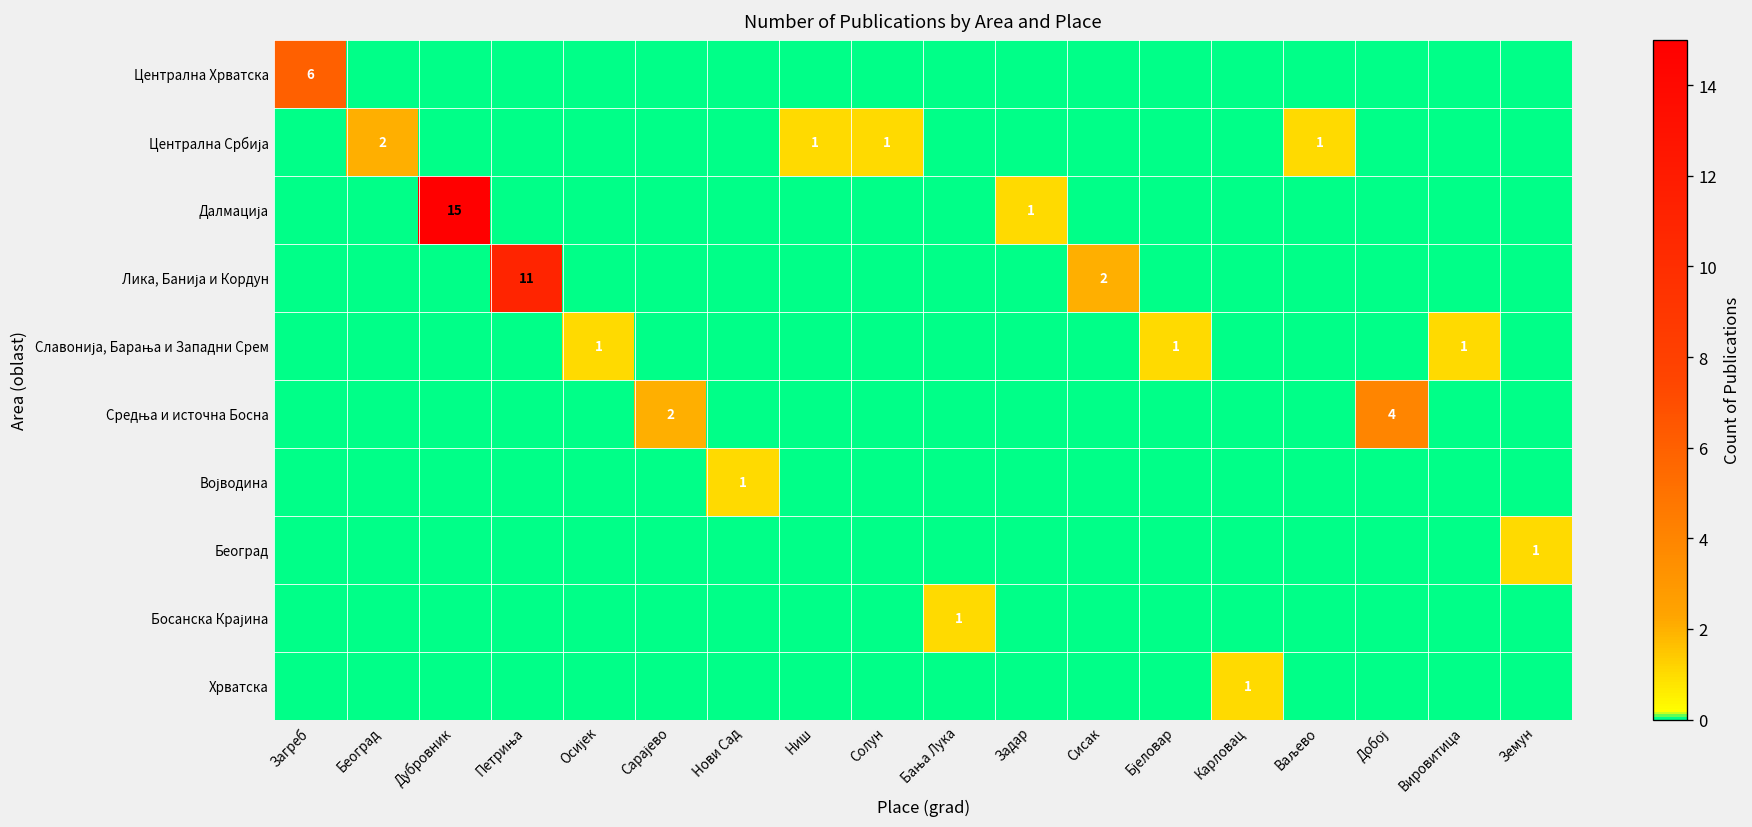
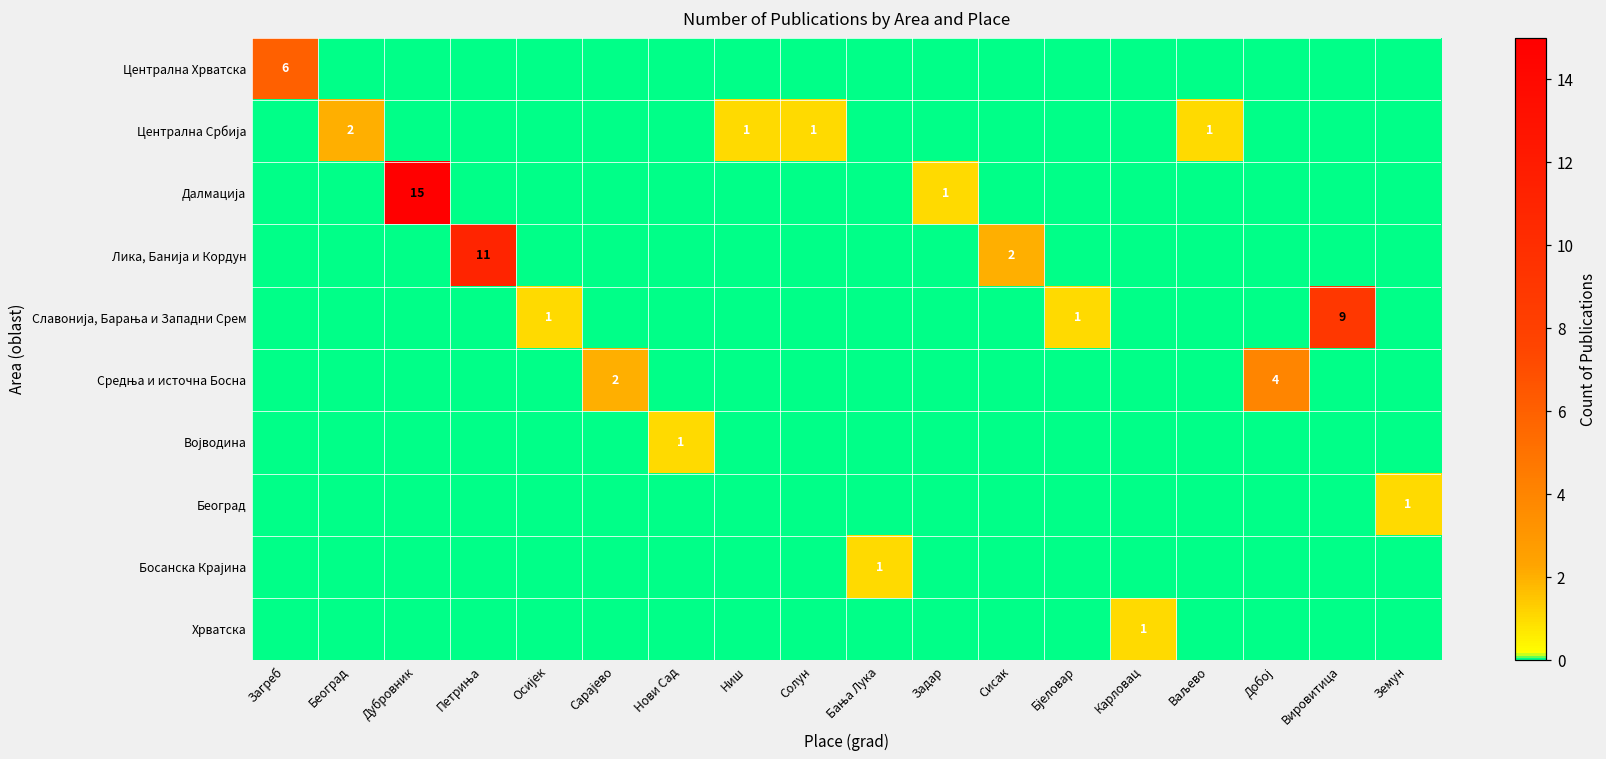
Славонија, Барања и Западни Срем, Вировитица: 1 -> 9
